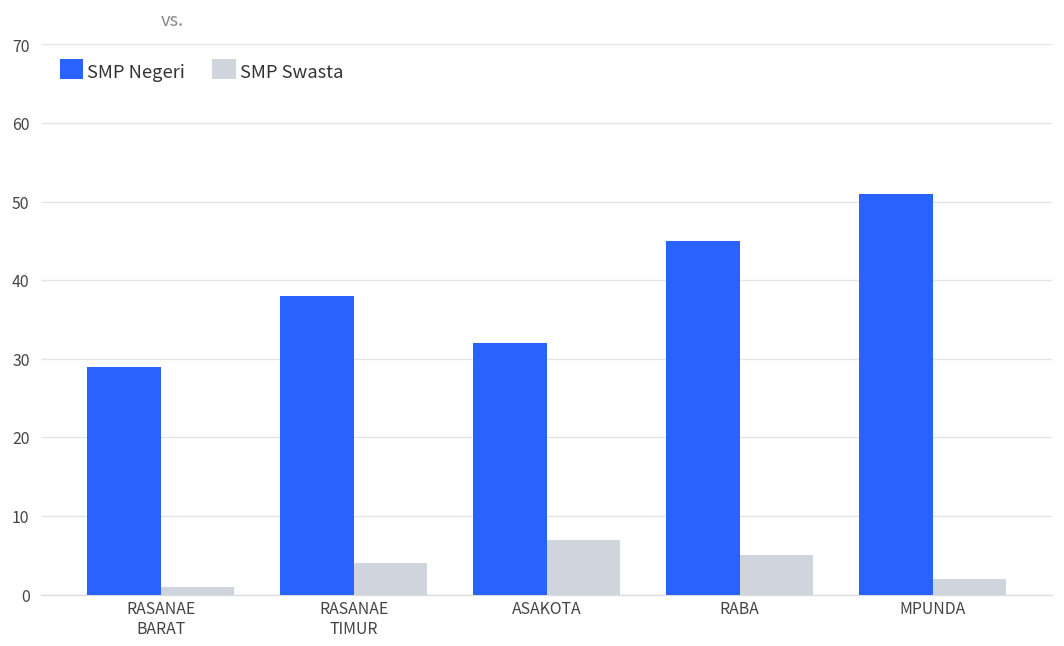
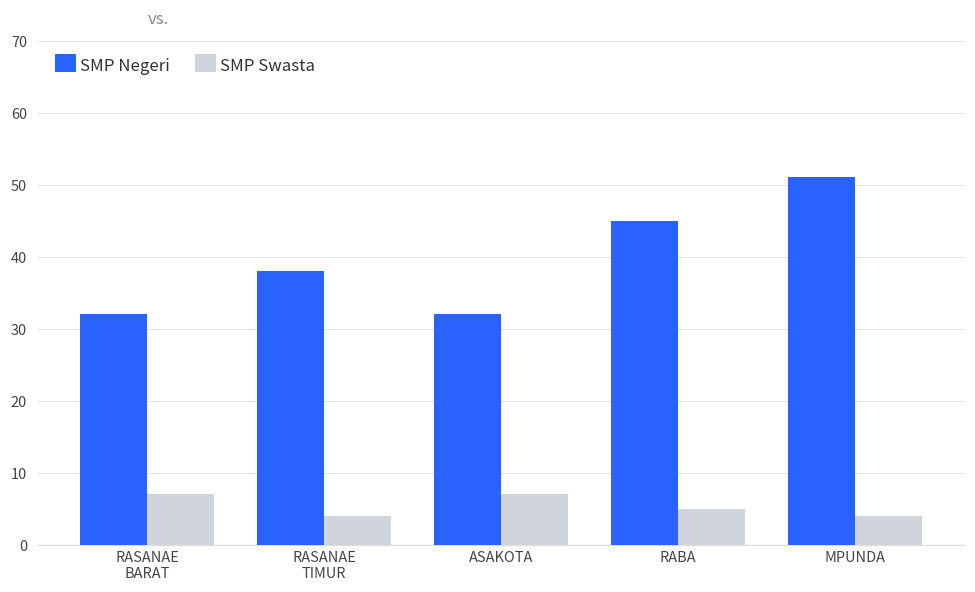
SMP Negeri, RASANAE BARAT: 29 -> 32
SMP Swasta, RASANAE BARAT: 1 -> 7
SMP Swasta, MPUNDA: 2 -> 4
